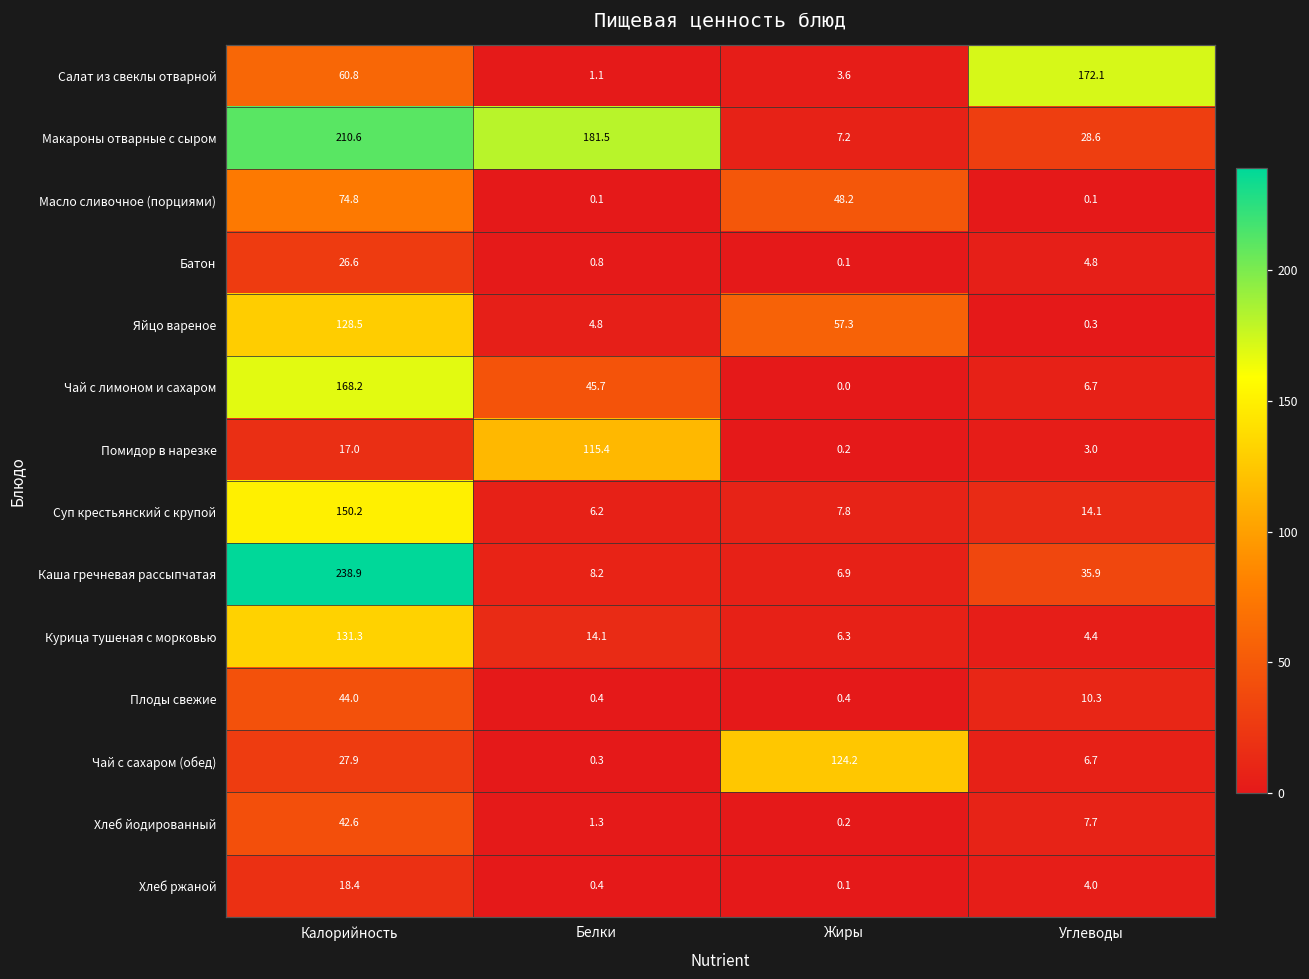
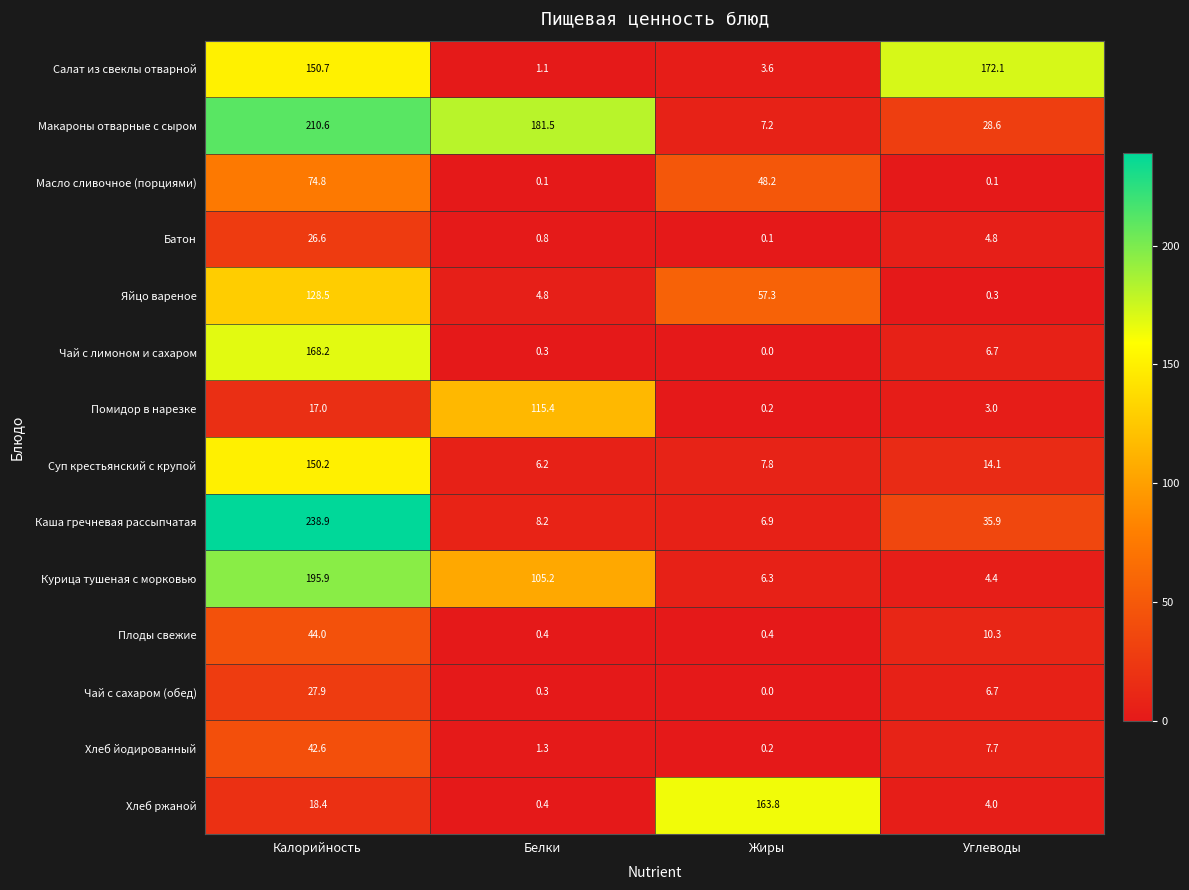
Салат из свеклы отварной, Калорийность: 60.8 -> 150.7
Чай с лимоном и сахаром, Белки: 45.7 -> 0.3
Курица тушеная с морковью, Калорийность: 131.3 -> 195.9
Курица тушеная с морковью, Белки: 14.1 -> 105.2
Чай с сахаром (обед), Жиры: 124.2 -> 0.0
Хлеб ржаной, Жиры: 0.1 -> 163.8
